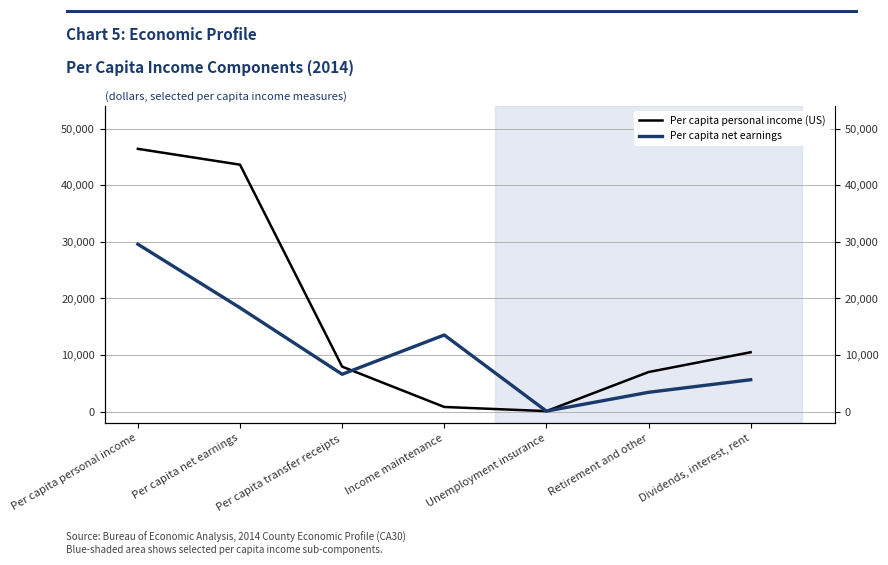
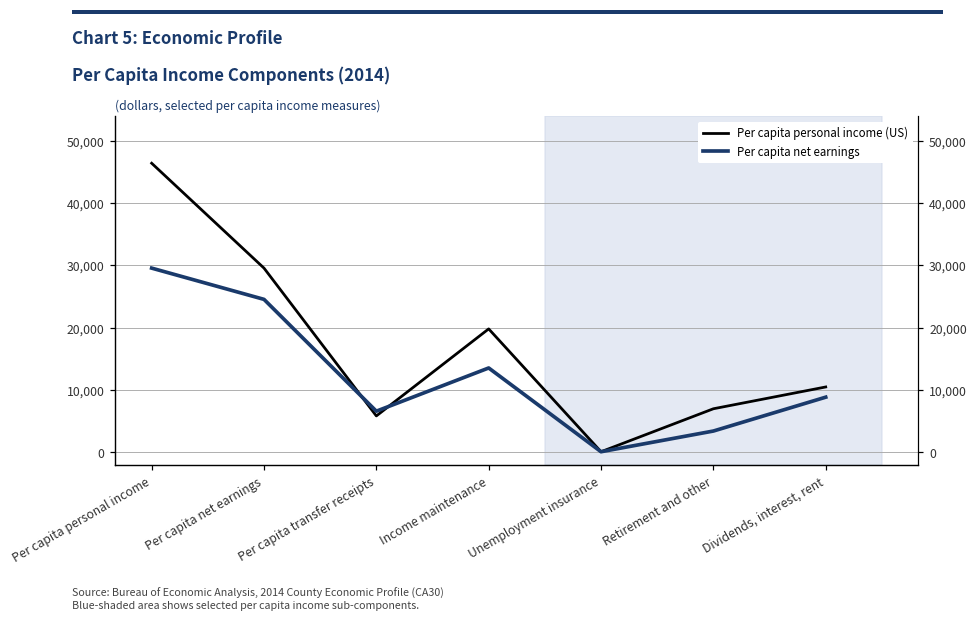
Per capita personal income (US), Per capita net earnings: 44,000 -> 30,000
Per capita net earnings, Per capita net earnings: 18,000 -> 25,000
Per capita personal income (US), Per capita transfer receipts: 8,000 -> 6,000
Per capita personal income (US), Income maintenance: 1,000 -> 20,000
Per capita net earnings, Dividends, interest, rent: 6,000 -> 9,000
